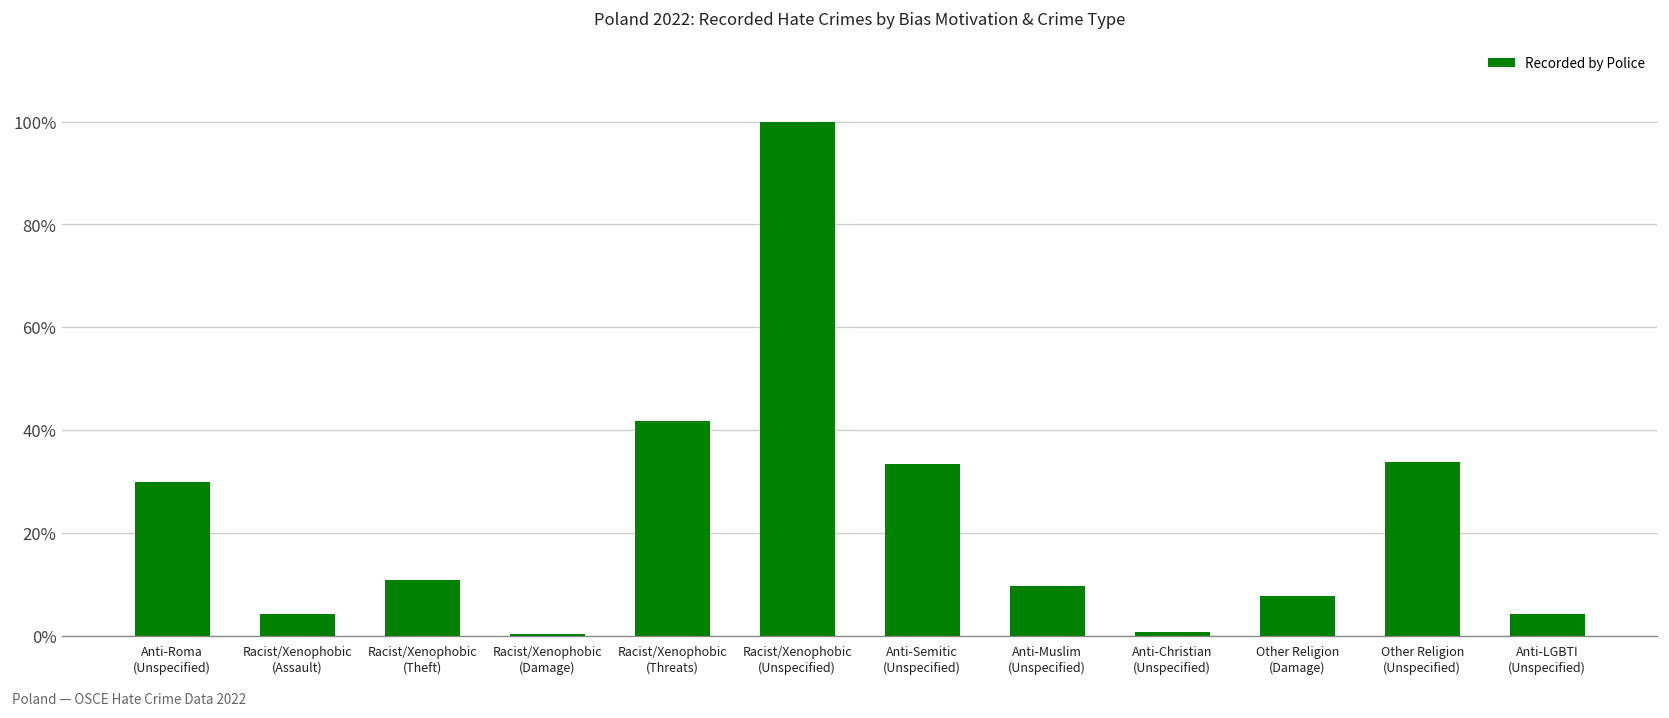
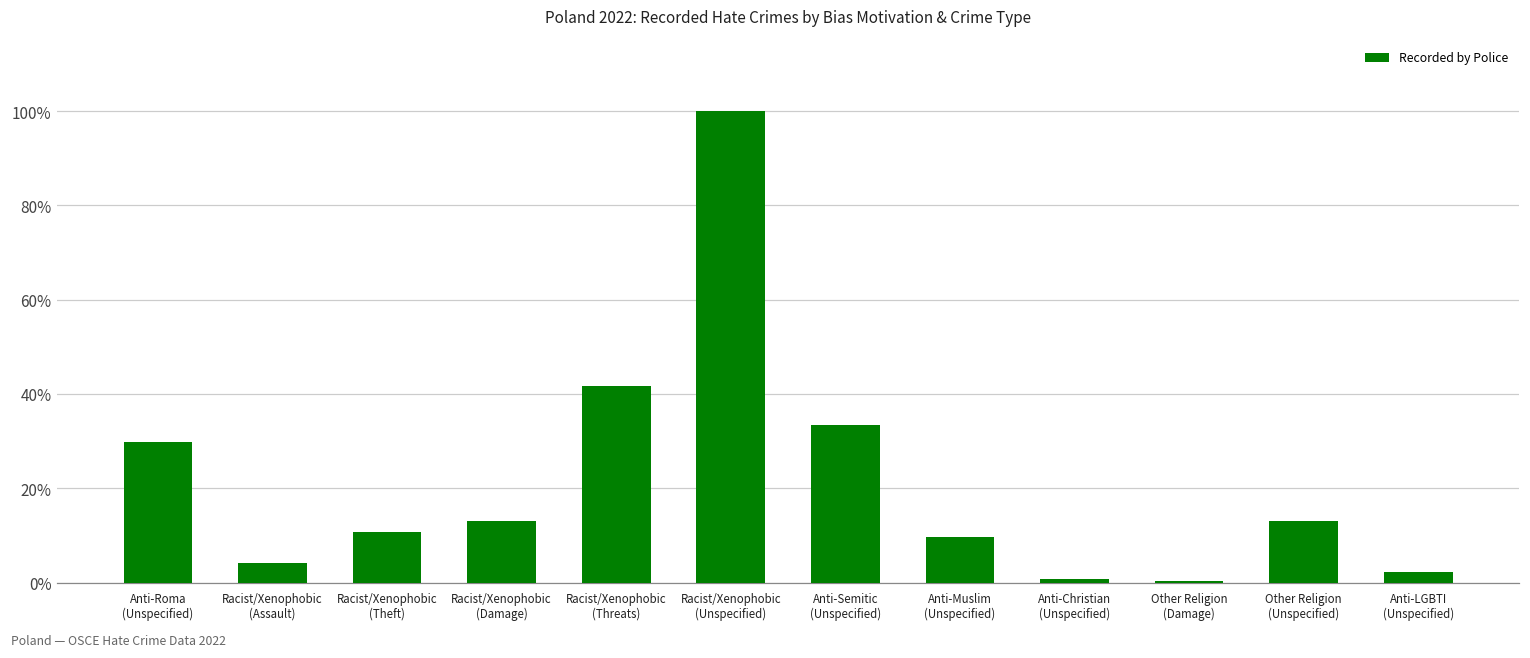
Racist/Xenophobic (Damage): 0% -> 13%
Other Religion (Damage): 8% -> 0%
Other Religion (Unspecified): 34% -> 13%
Anti-LGBTI (Unspecified): 4% -> 2%
